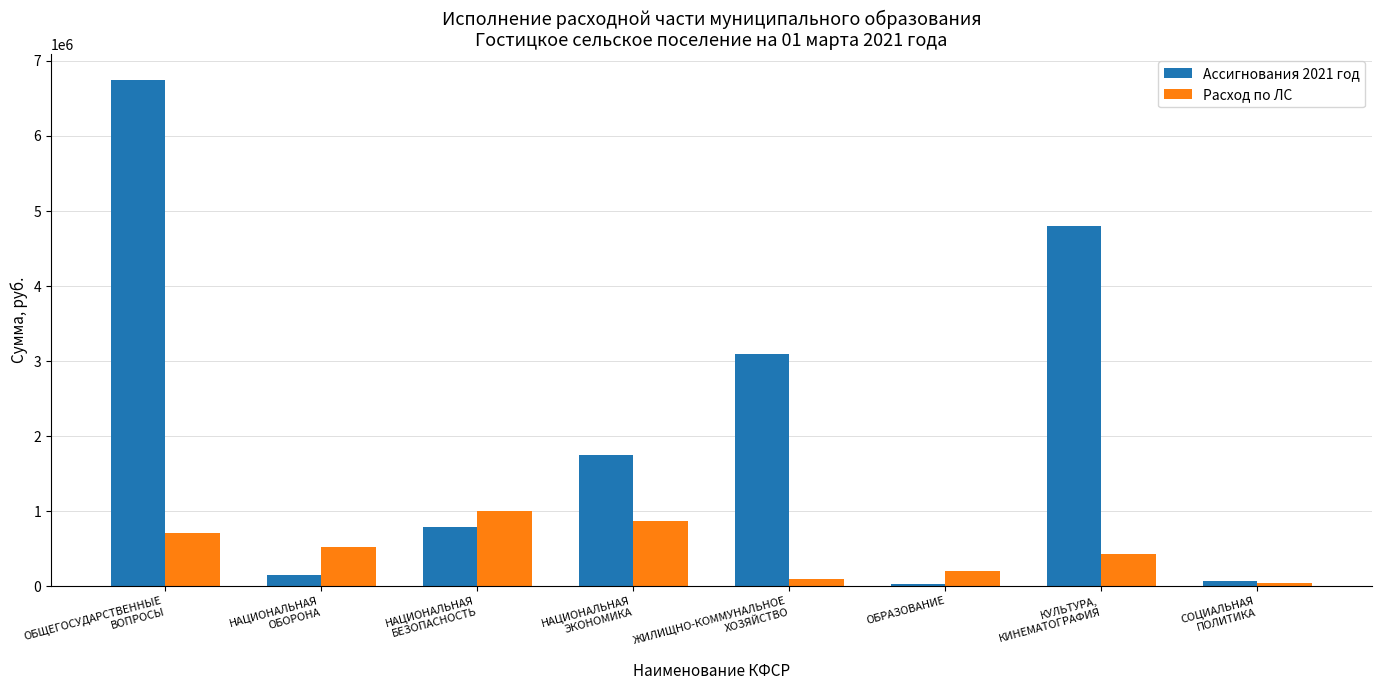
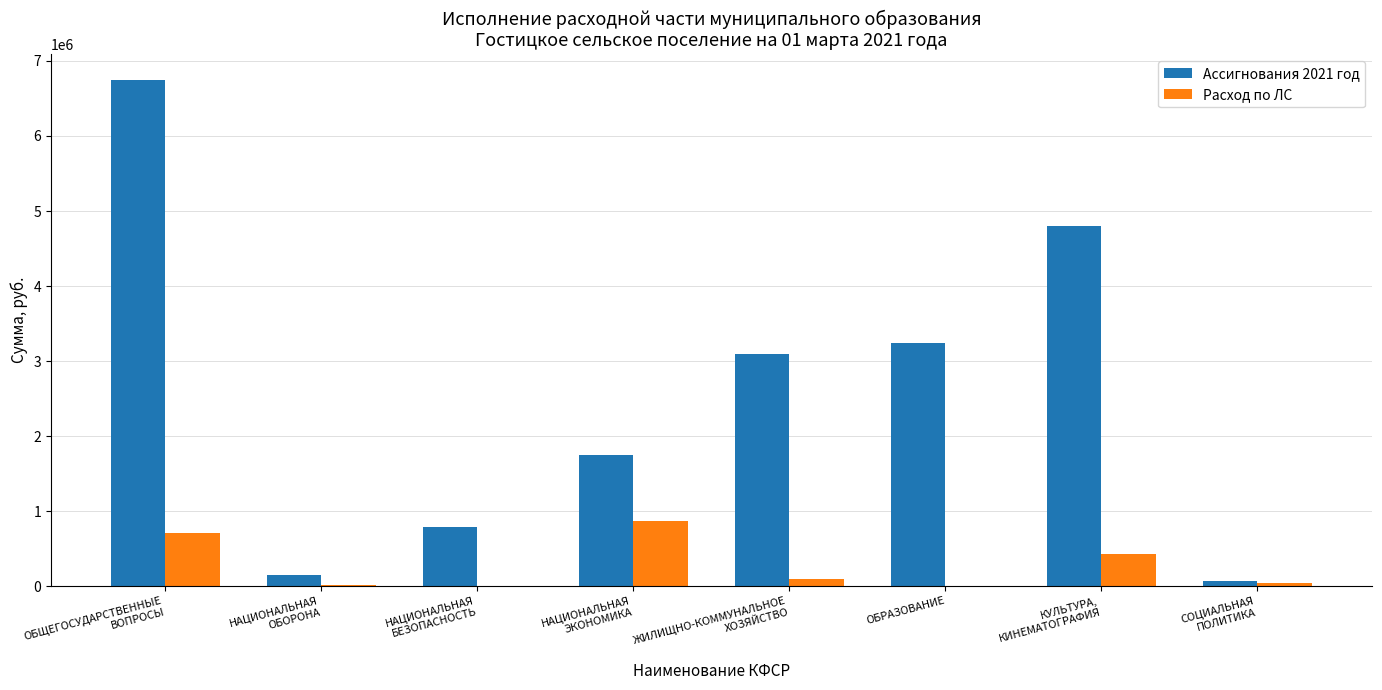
Расход по ЛС, НАЦИОНАЛЬНАЯ ОБОРОНА: 500000 -> 0
Расход по ЛС, НАЦИОНАЛЬНАЯ БЕЗОПАСНОСТЬ: 1000000 -> 0
Ассигнования 2021 год, ОБРАЗОВАНИЕ: 0 -> 3200000
Расход по ЛС, ОБРАЗОВАНИЕ: 200000 -> 0
